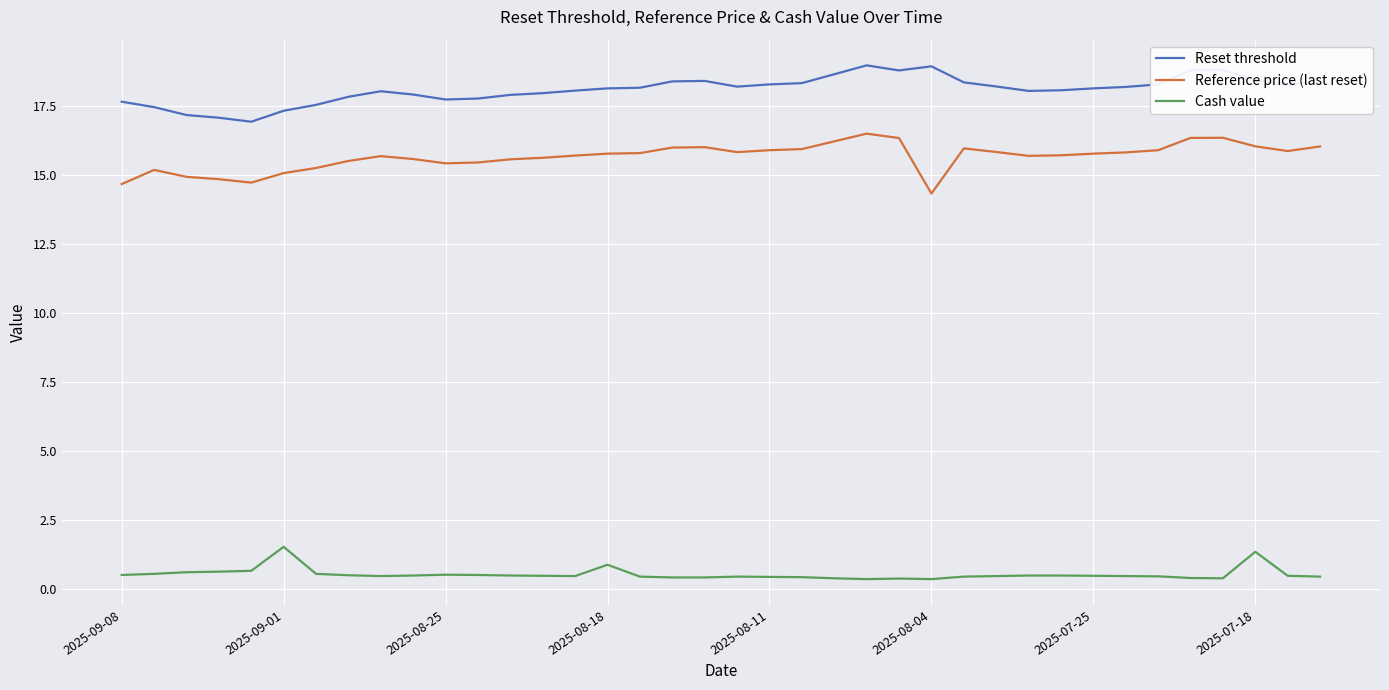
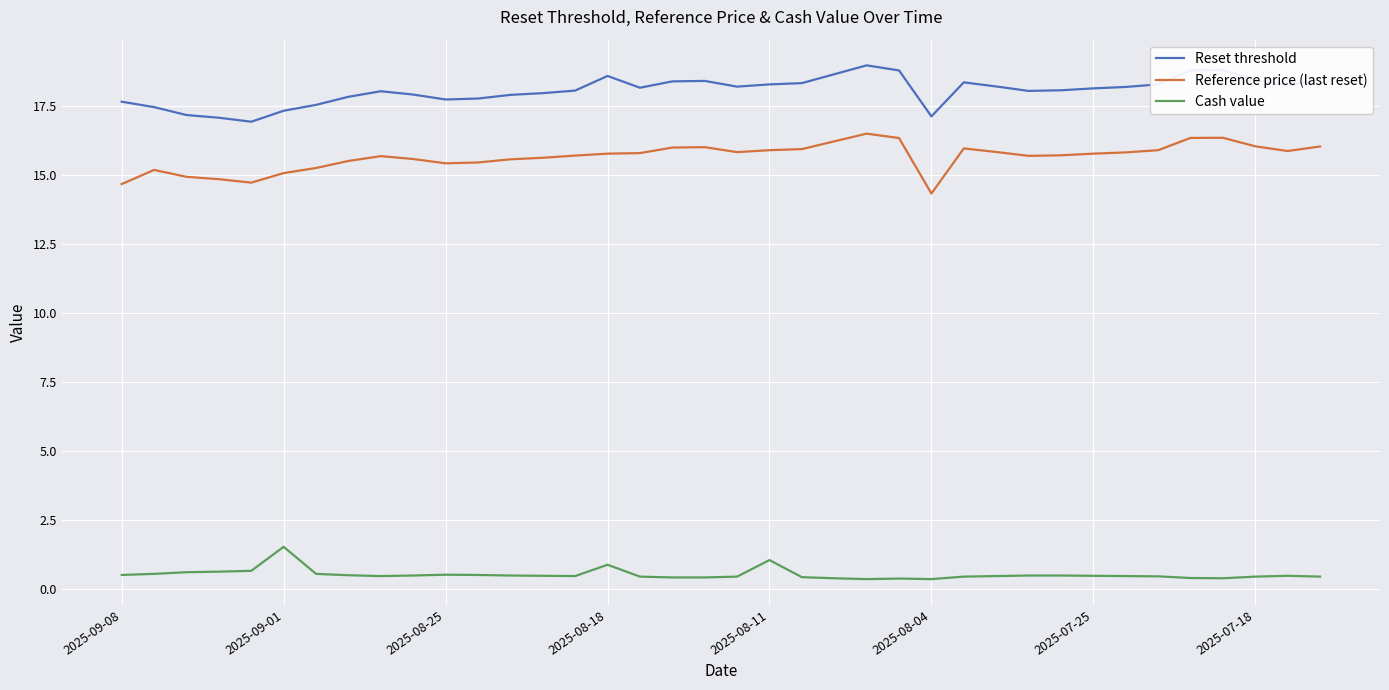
Reset threshold, 2025-08-18: 18.1 -> 18.6
Cash value, 2025-08-11: 0.4 -> 1.0
Reset threshold, 2025-08-04: 18.9 -> 17.1
Cash value, 2025-07-18: 1.3 -> 0.4
